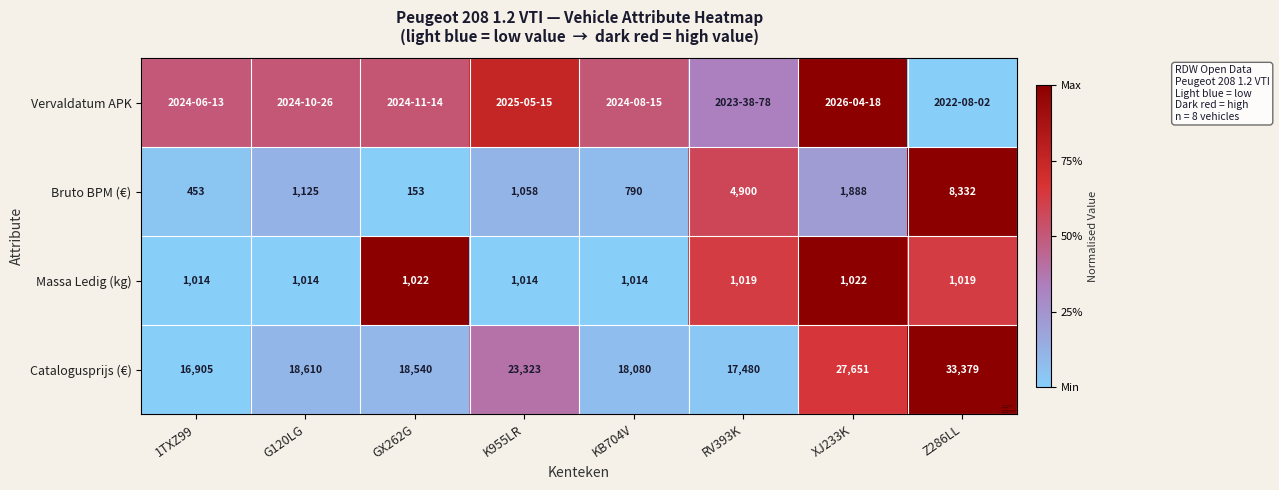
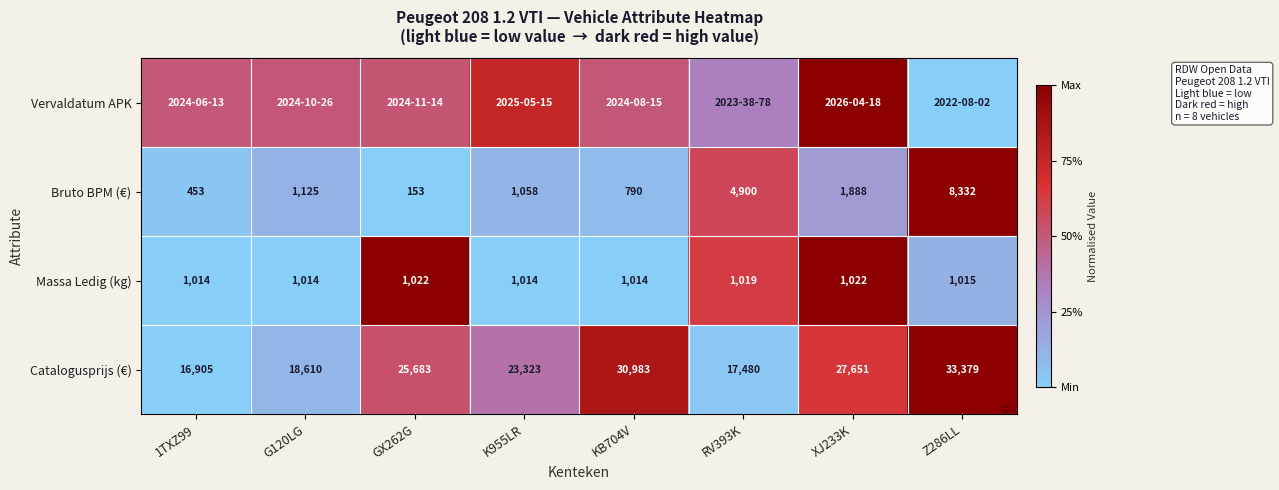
Massa Ledig (kg), Z286LL: 1,019 -> 1,015
Catalogusprijs (€), GX262G: 18,540 -> 25,683
Catalogusprijs (€), KB704V: 18,080 -> 30,983
